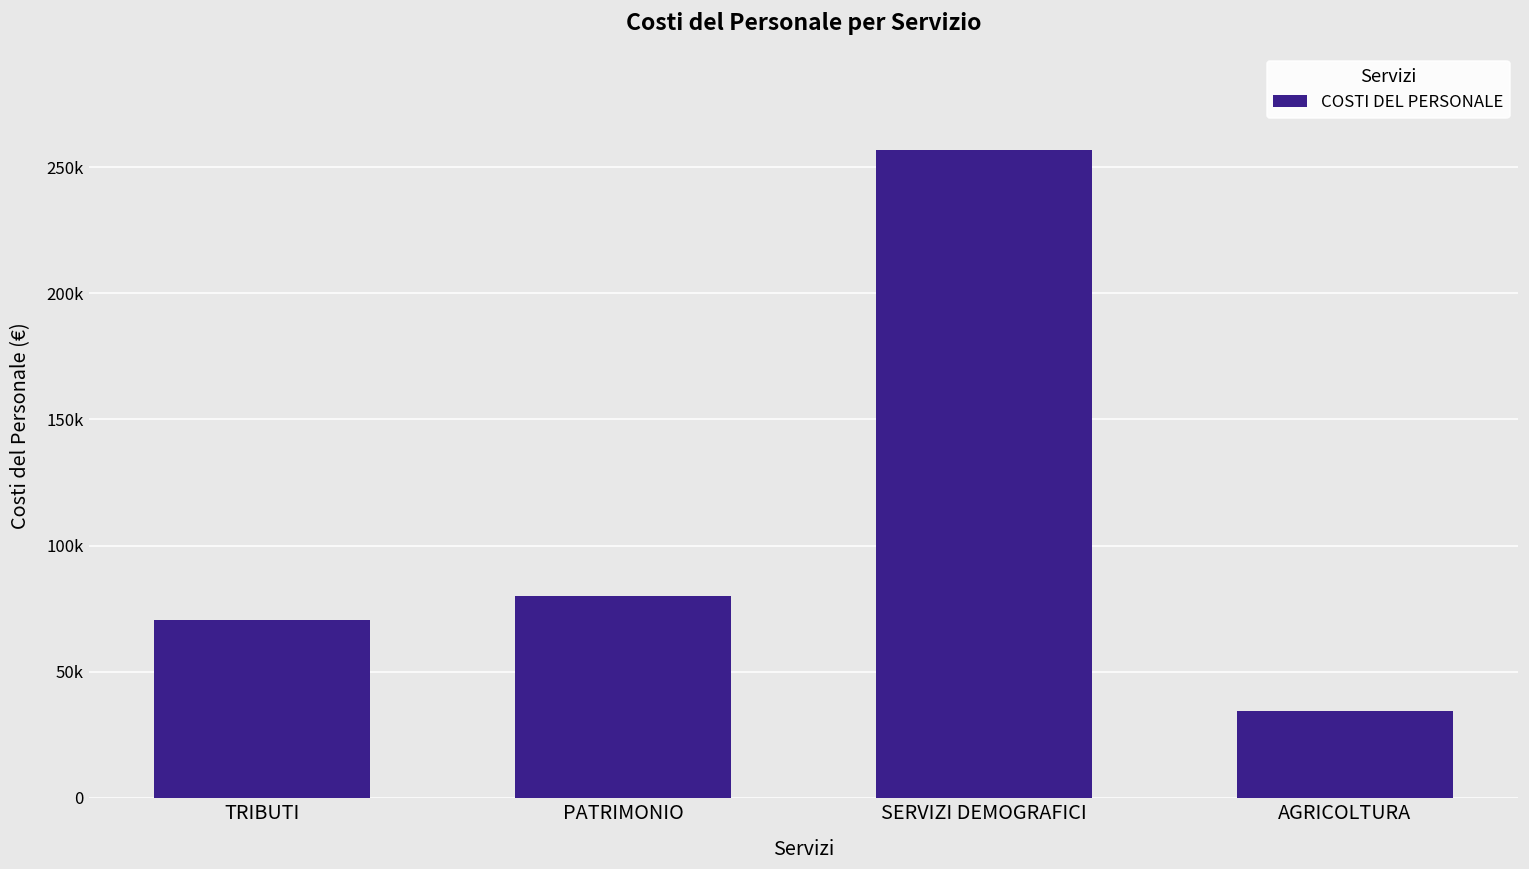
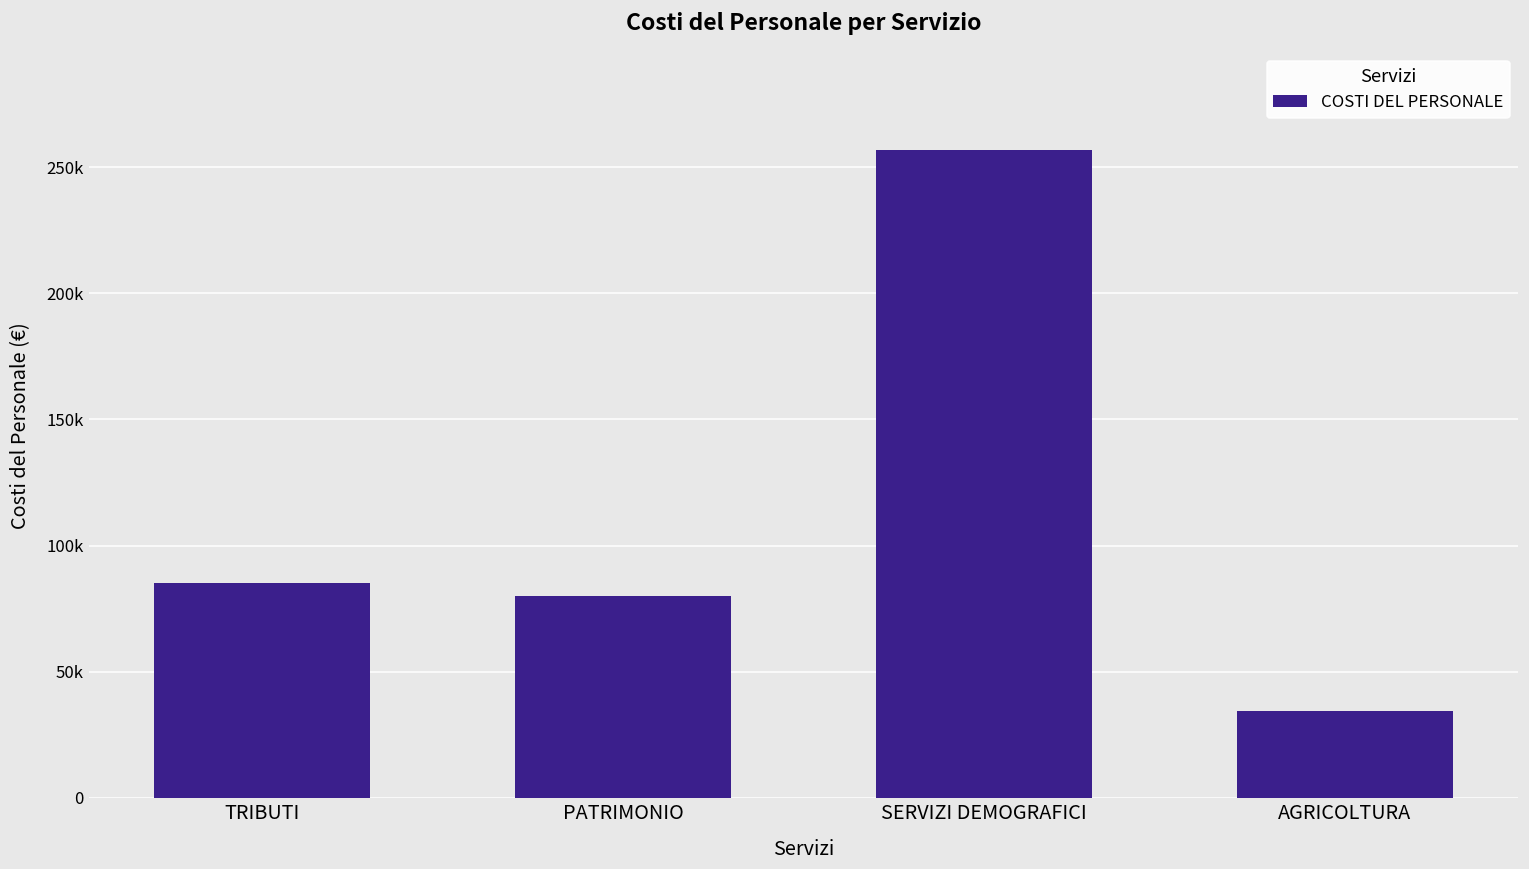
TRIBUTI: 71000 -> 85000
